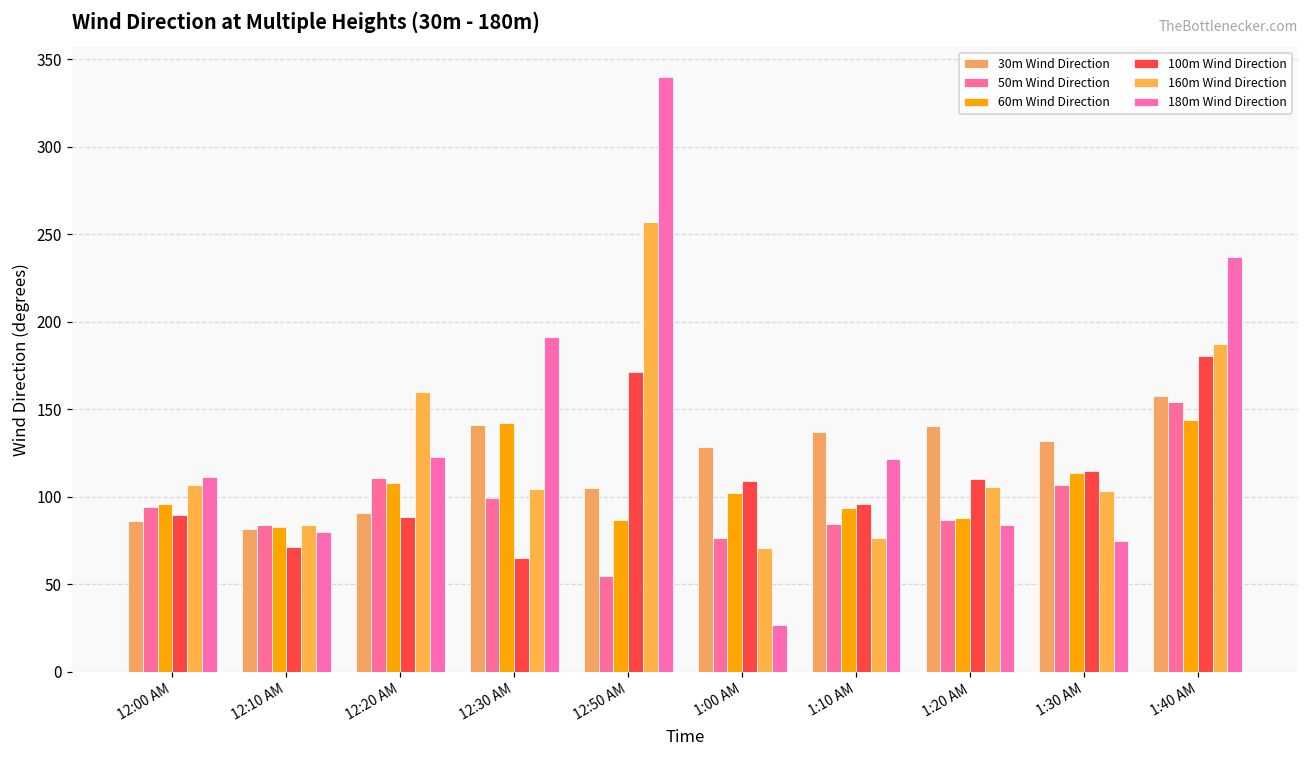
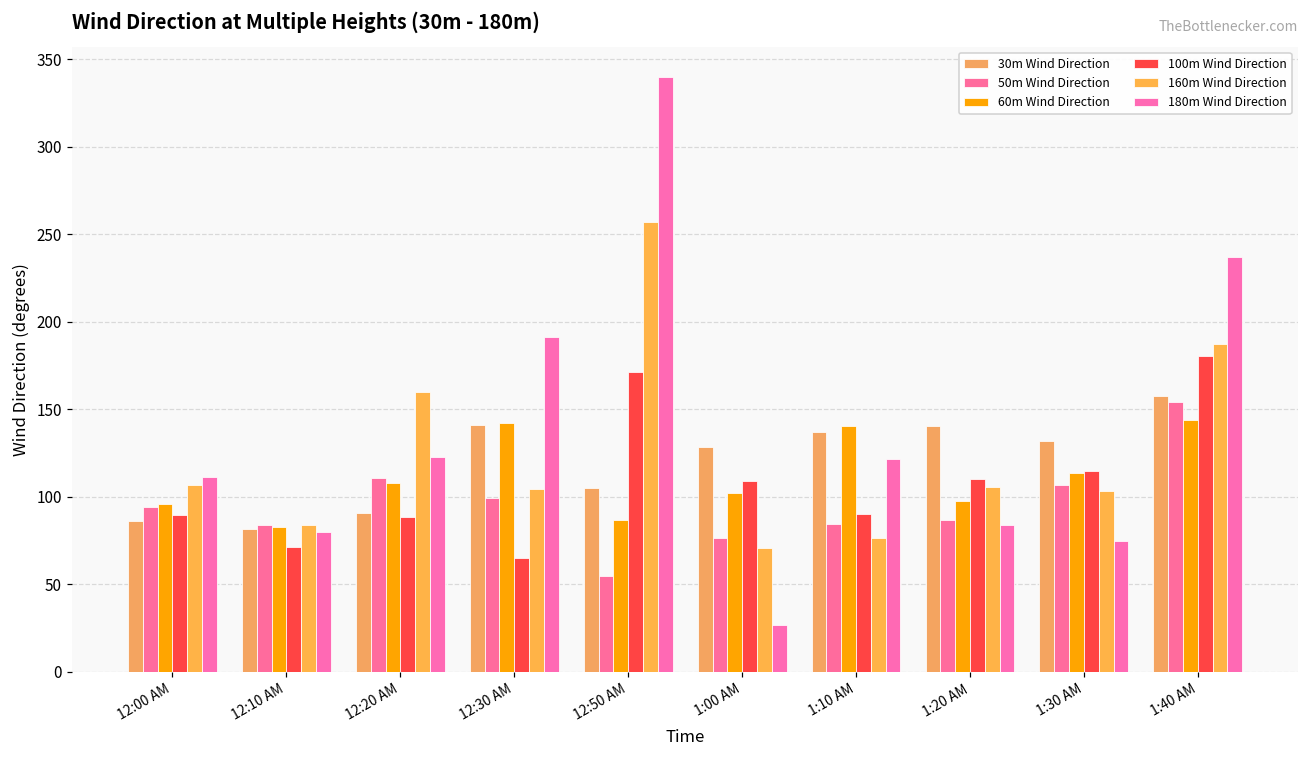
60m Wind Direction, 1:10 AM: 94 -> 141
100m Wind Direction, 1:10 AM: 96 -> 90
60m Wind Direction, 1:20 AM: 88 -> 97
